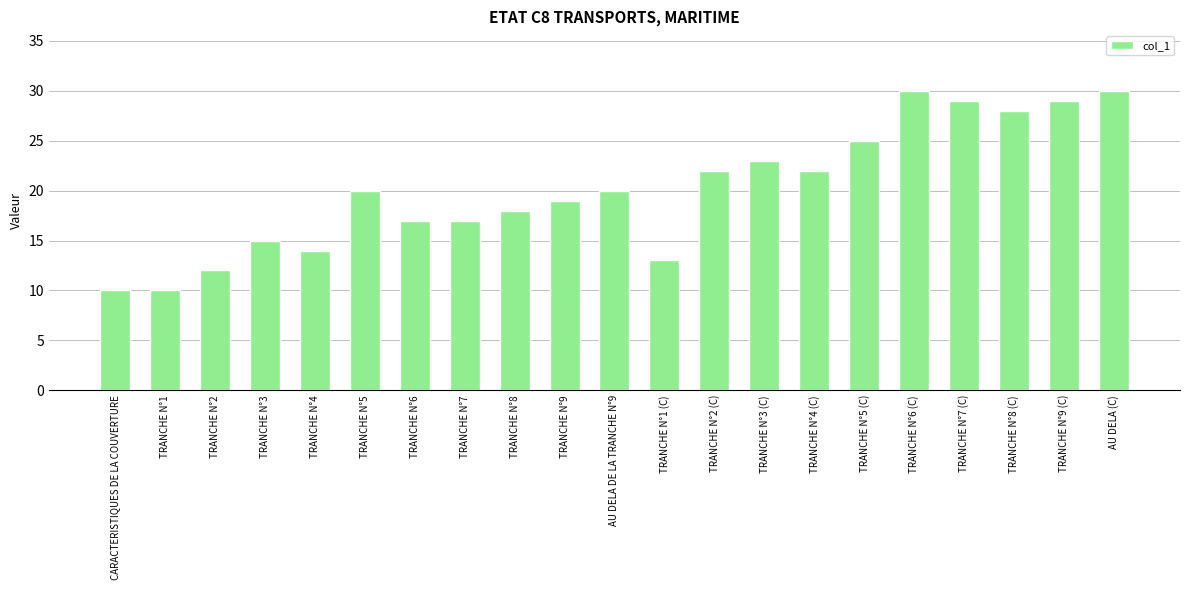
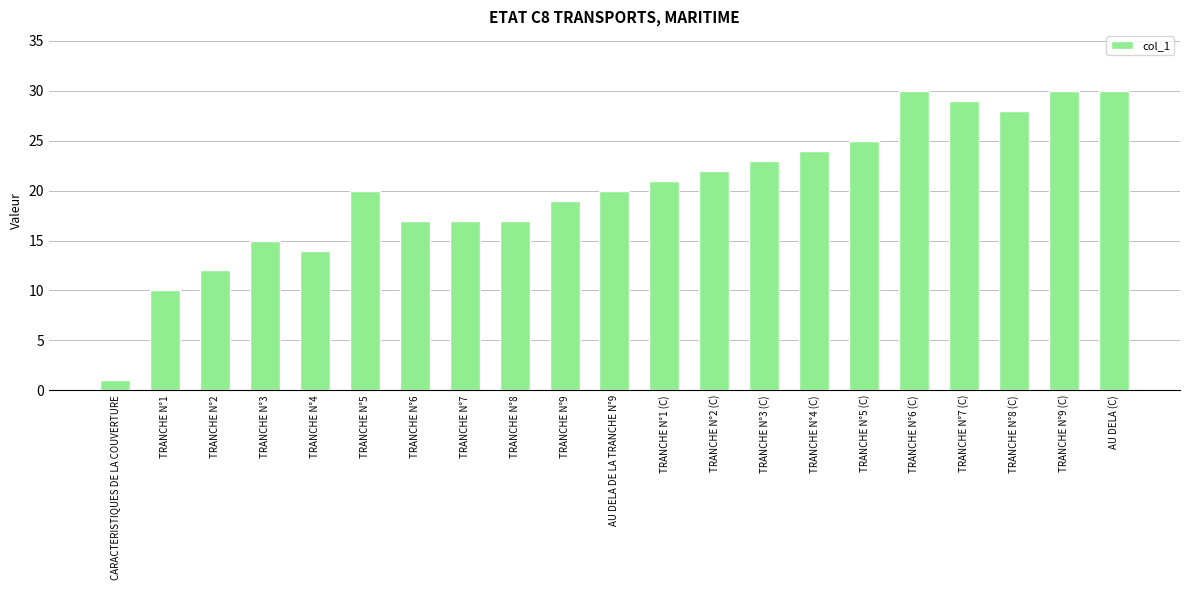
CARACTERISTIQUES DE LA COUVERTURE: 10 -> 1
TRANCHE N°8: 18 -> 17
TRANCHE N°1 (C): 13 -> 21
TRANCHE N°4 (C): 22 -> 24
TRANCHE N°9 (C): 29 -> 30
